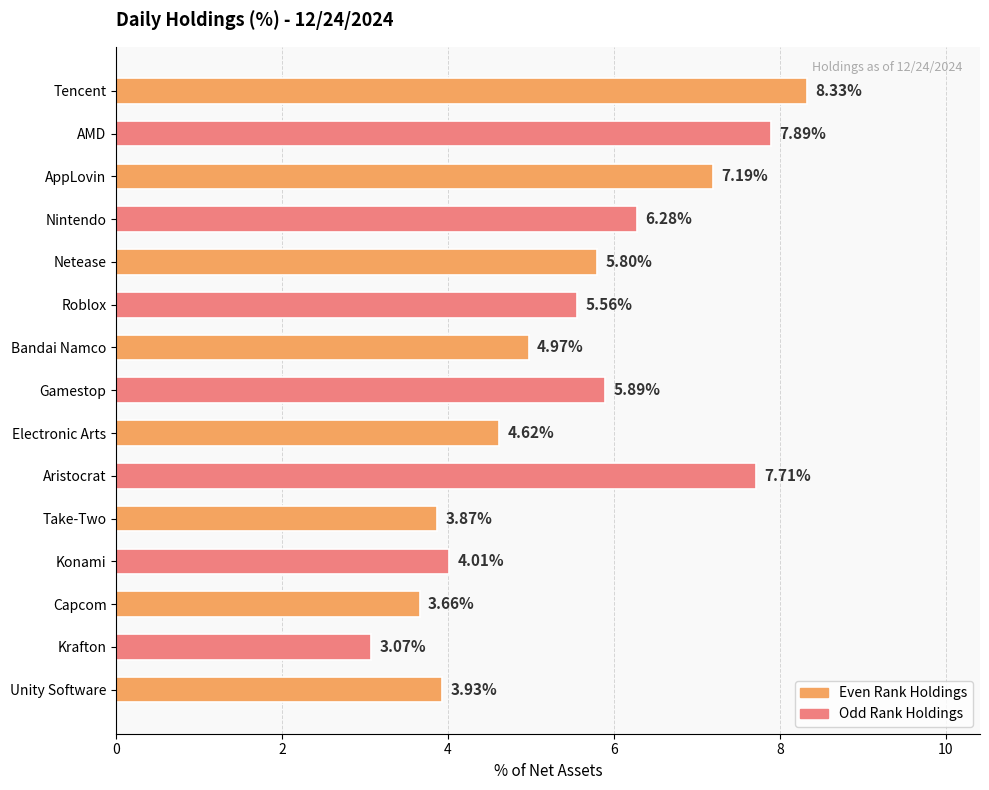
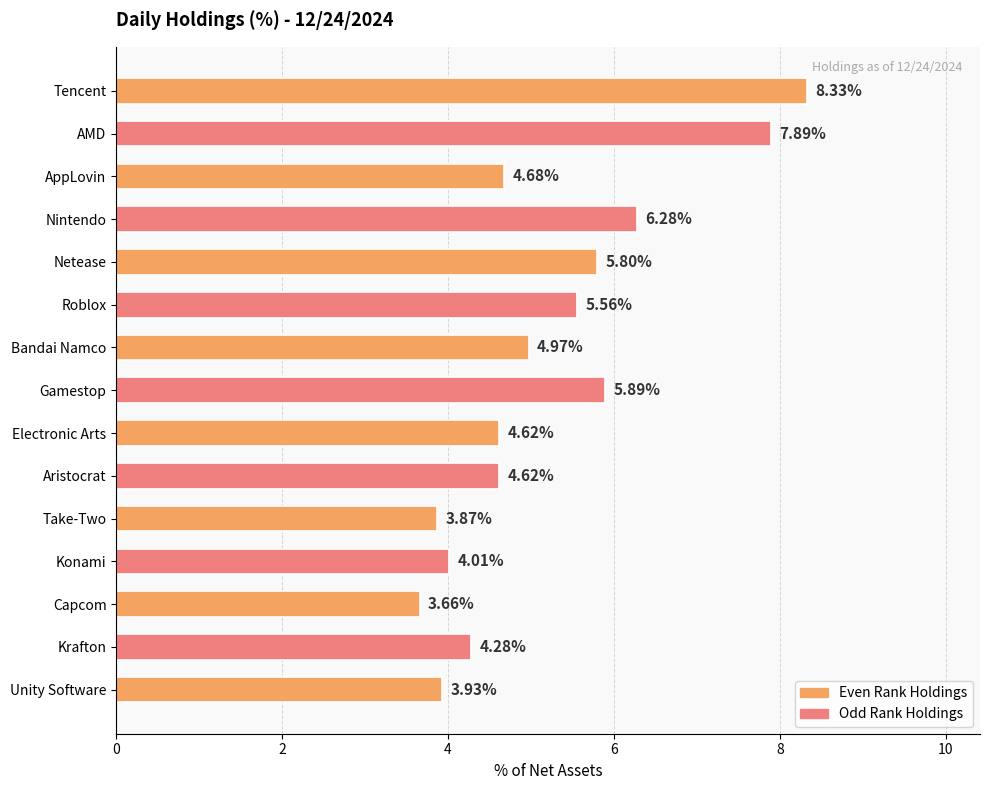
AppLovin: 7.19% -> 4.68%
Aristocrat: 7.71% -> 4.62%
Krafton: 3.07% -> 4.28%
